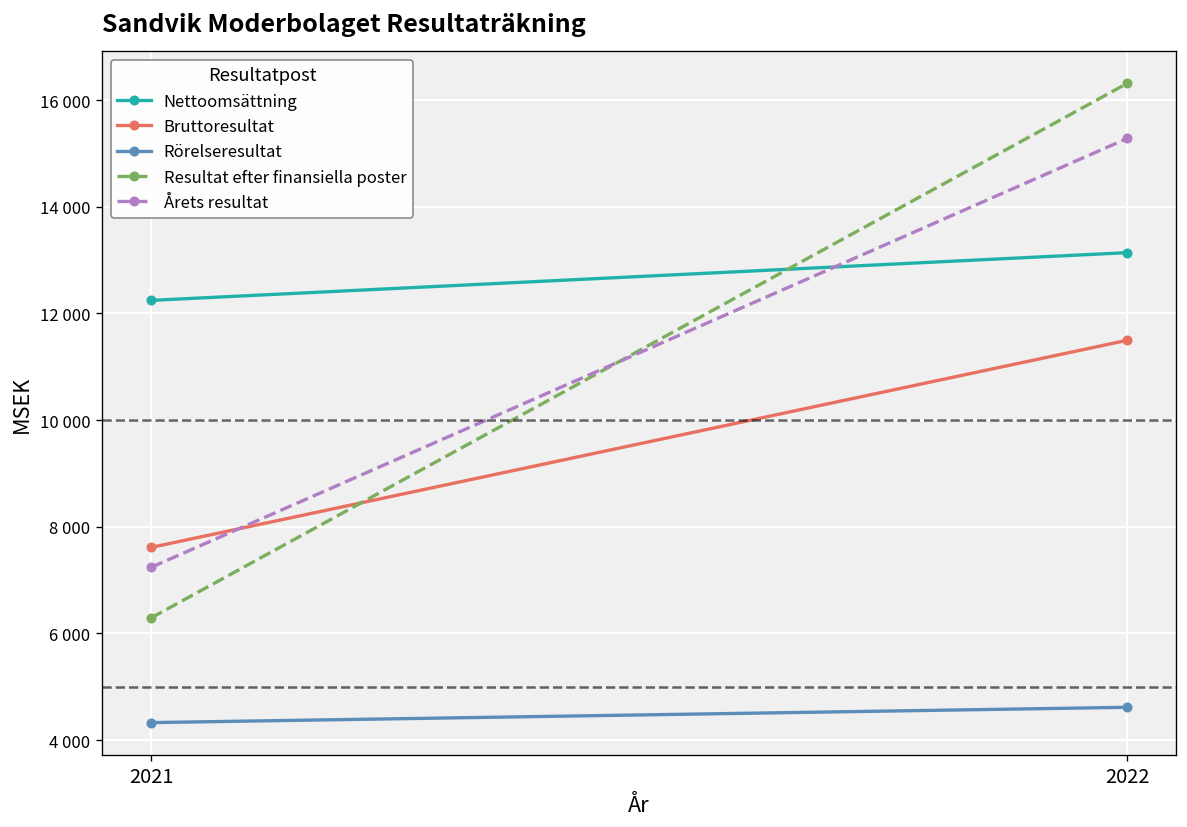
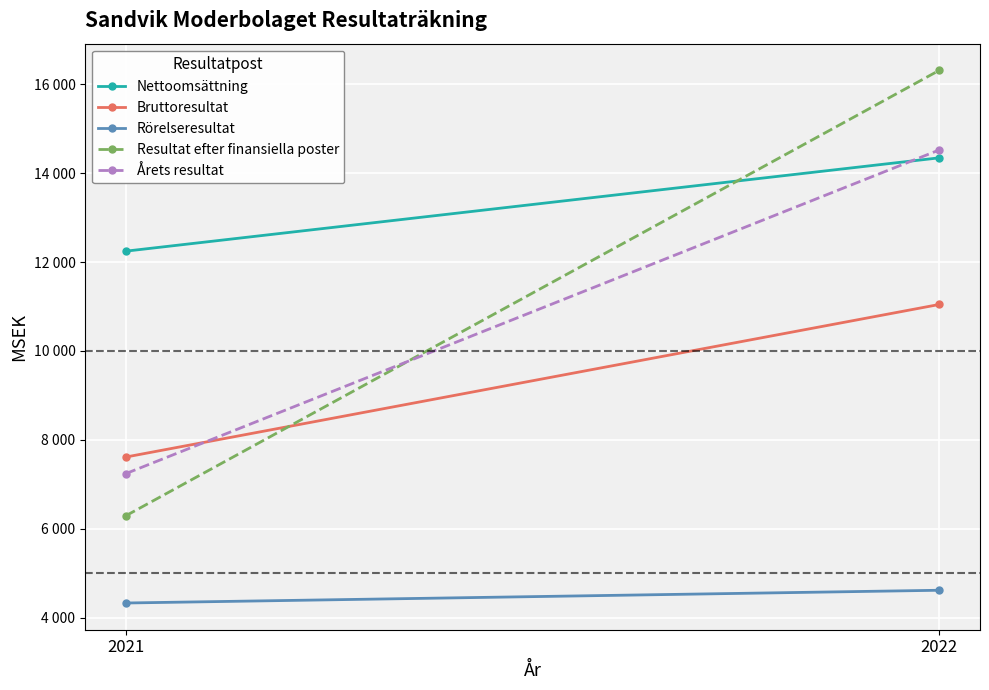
Nettoomsättning, 2022: 13100 -> 14300
Bruttoresultat, 2022: 11500 -> 11000
Årets resultat, 2022: 15300 -> 14500
